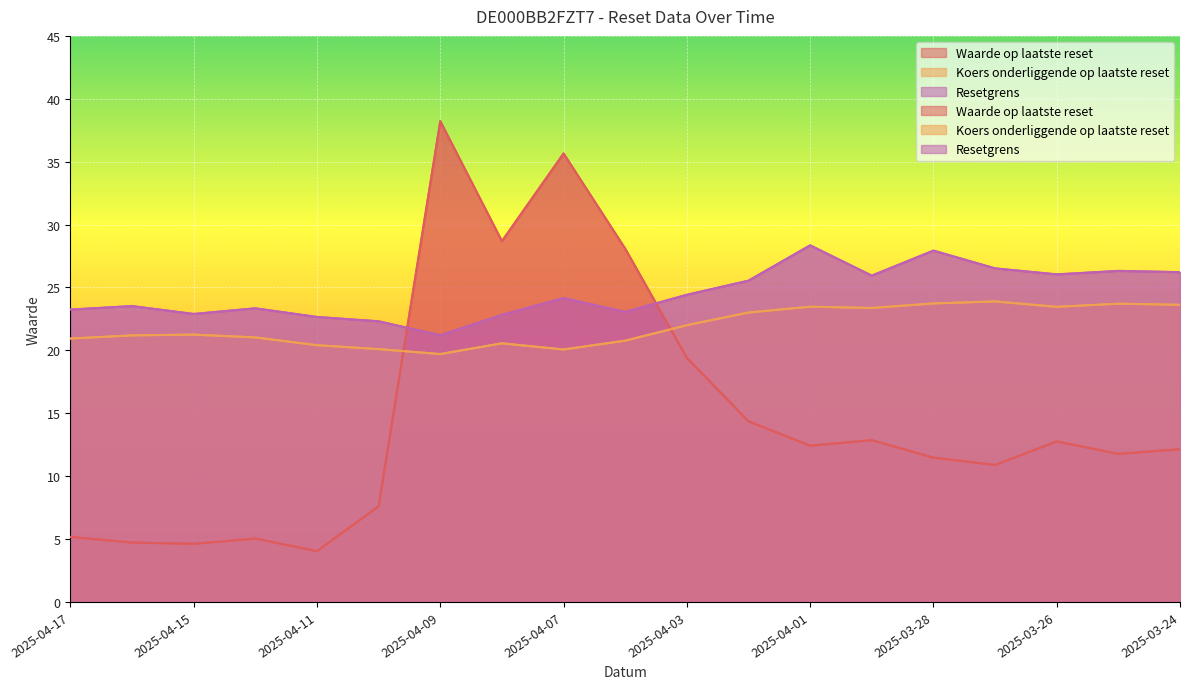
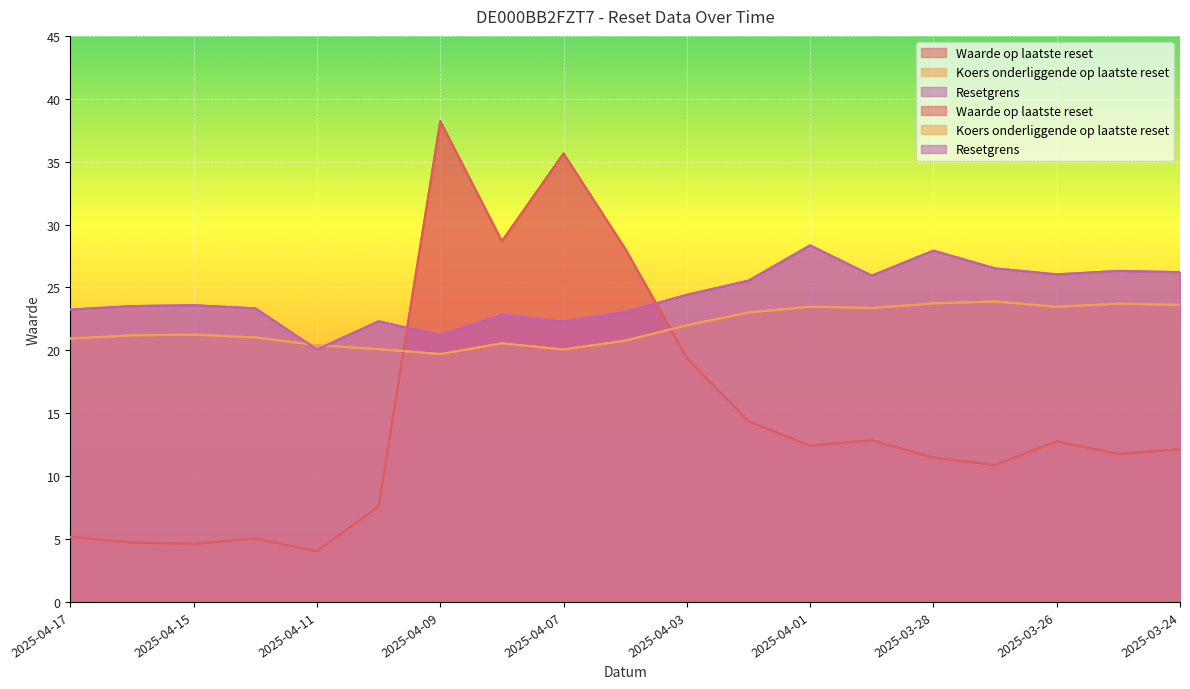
Resetgrens, 2025-04-15: 22.9 -> 23.6
Resetgrens, 2025-04-11: 22.7 -> 20.1
Resetgrens, 2025-04-07: 24.2 -> 22.3
